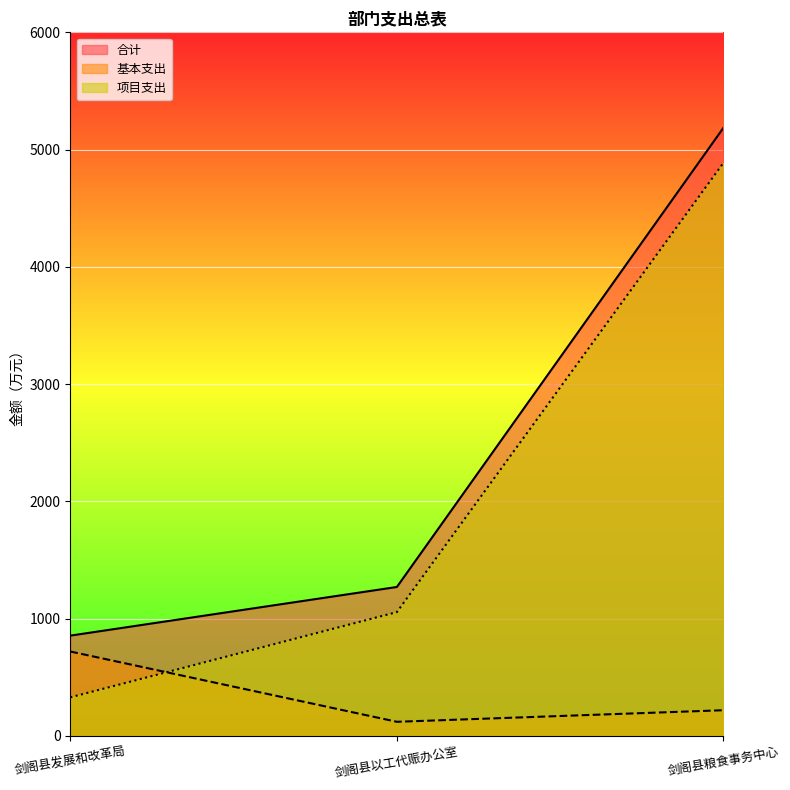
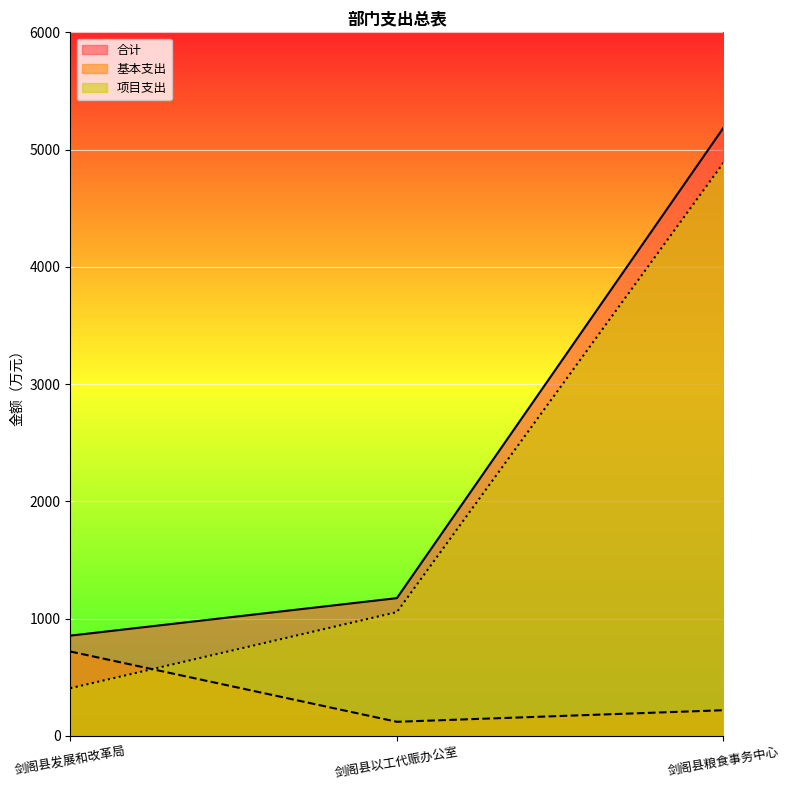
项目支出, 剑阁县发展和改革局: 330 -> 410
合计, 剑阁县以工代赈办公室: 1270 -> 1170
